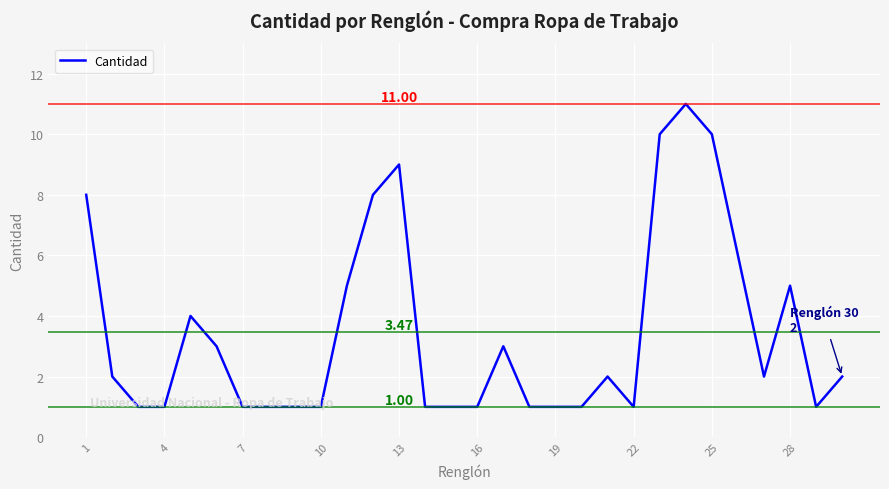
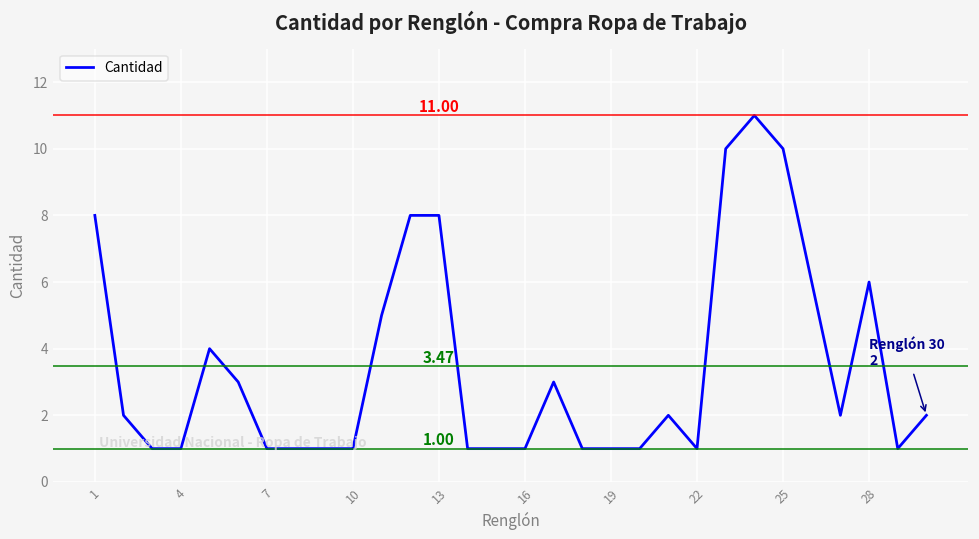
13: 9 -> 8
28: 5 -> 6
